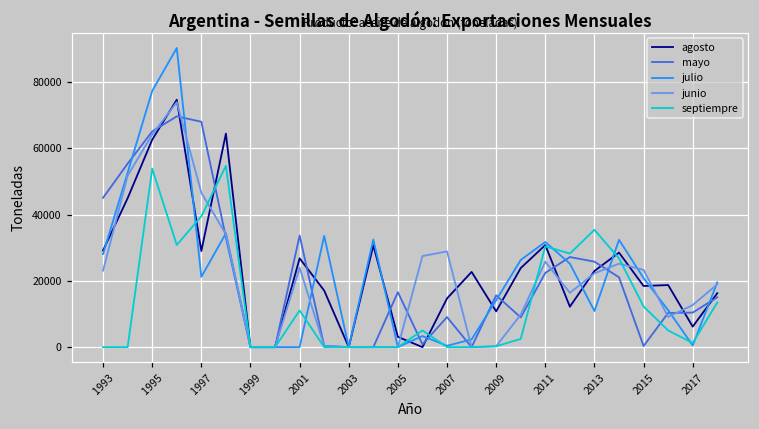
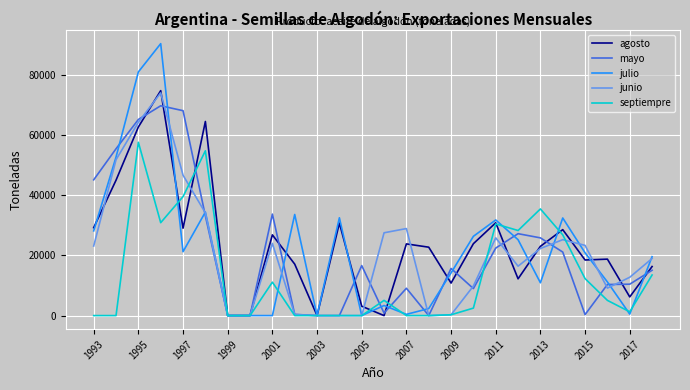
julio, 1995: 77000 -> 81000
septiempre, 1995: 54000 -> 58000
agosto, 2007: 15000 -> 24000
